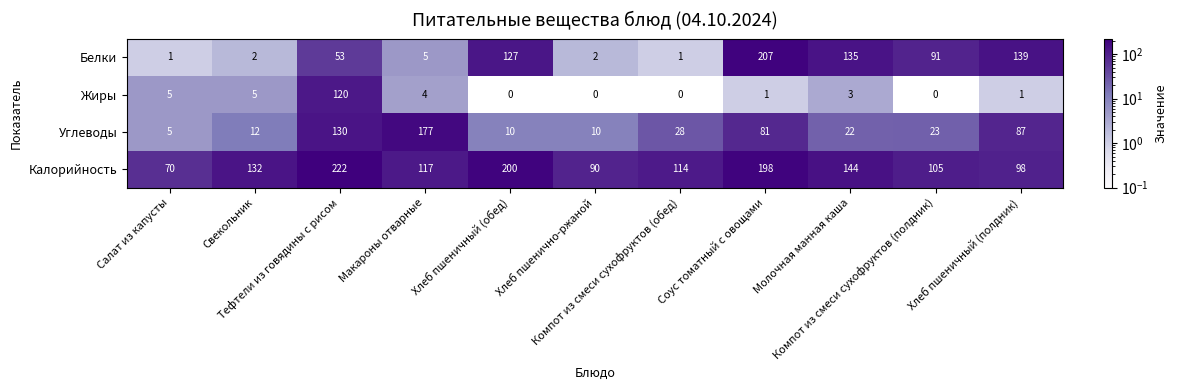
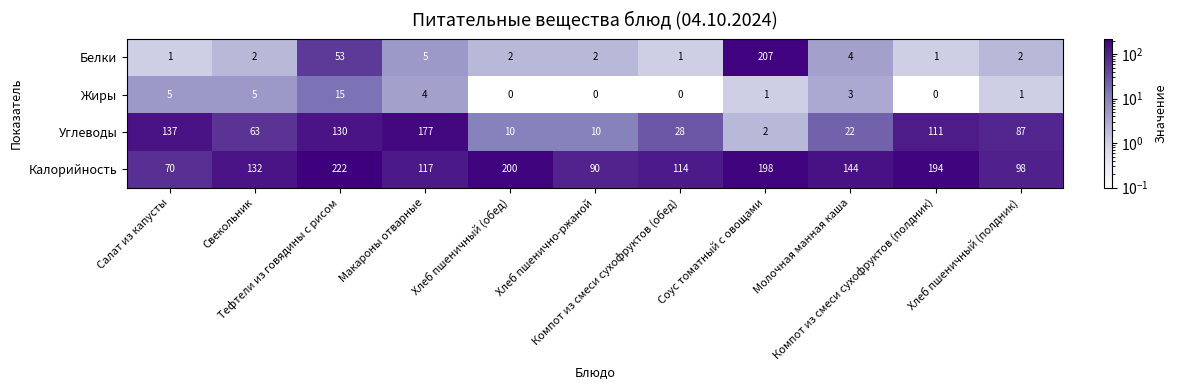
Белки, Хлеб пшеничный (обед): 127 -> 2
Белки, Молочная манная каша: 135 -> 4
Белки, Компот из смеси сухофруктов (полдник): 91 -> 1
Белки, Хлеб пшеничный (полдник): 139 -> 2
Жиры, Тефтели из говядины с рисом: 120 -> 15
Углеводы, Салат из капусты: 5 -> 137
Углеводы, Свекольник: 12 -> 63
Углеводы, Соус томатный с овощами: 81 -> 2
Углеводы, Компот из смеси сухофруктов (полдник): 23 -> 111
Калорийность, Компот из смеси сухофруктов (полдник): 105 -> 194
